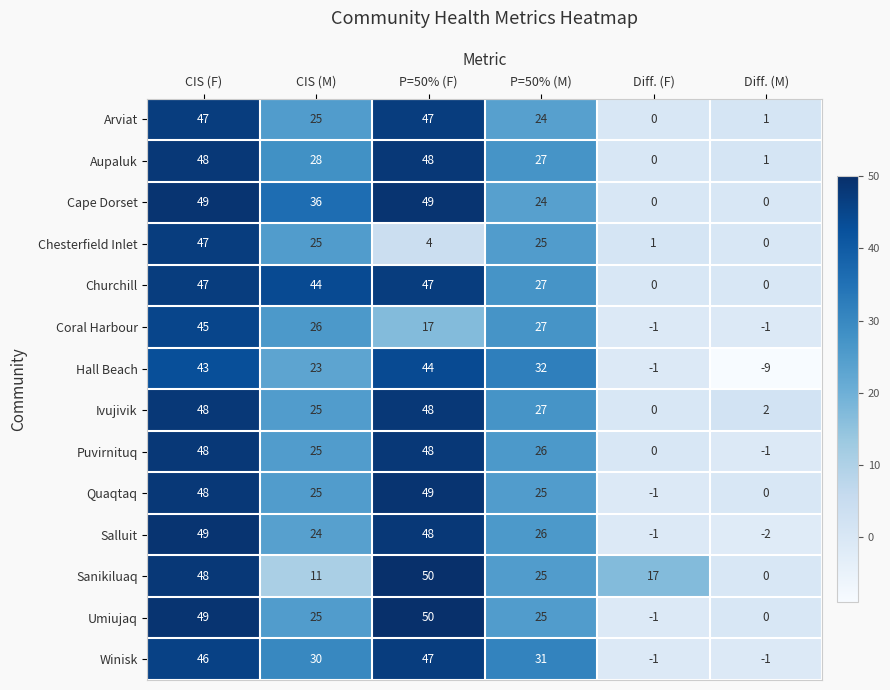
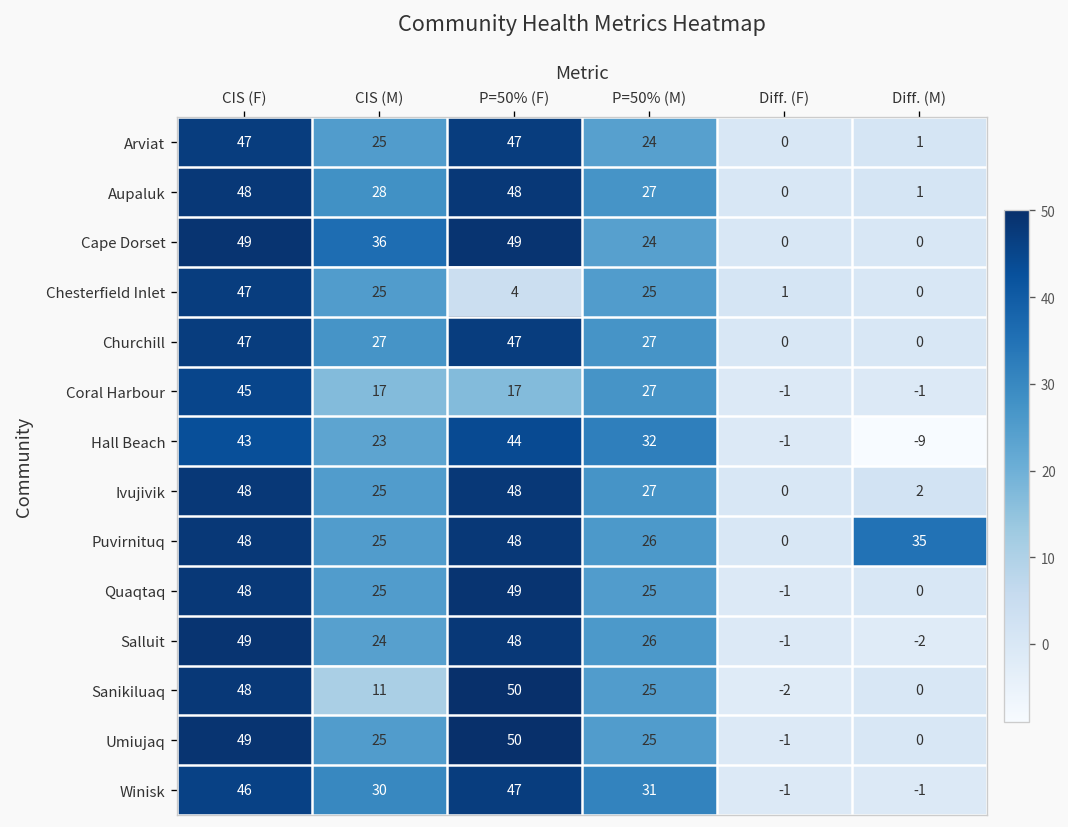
Churchill, CIS (M): 44 -> 27
Coral Harbour, CIS (M): 26 -> 17
Puvirnituq, Diff. (M): -1 -> 35
Sanikiluaq, Diff. (F): 17 -> -2
